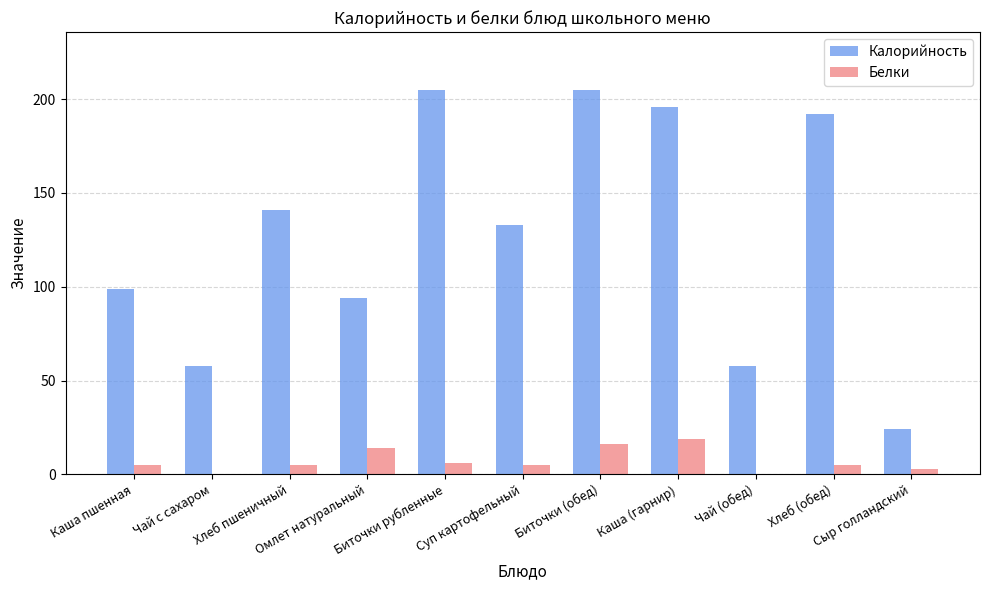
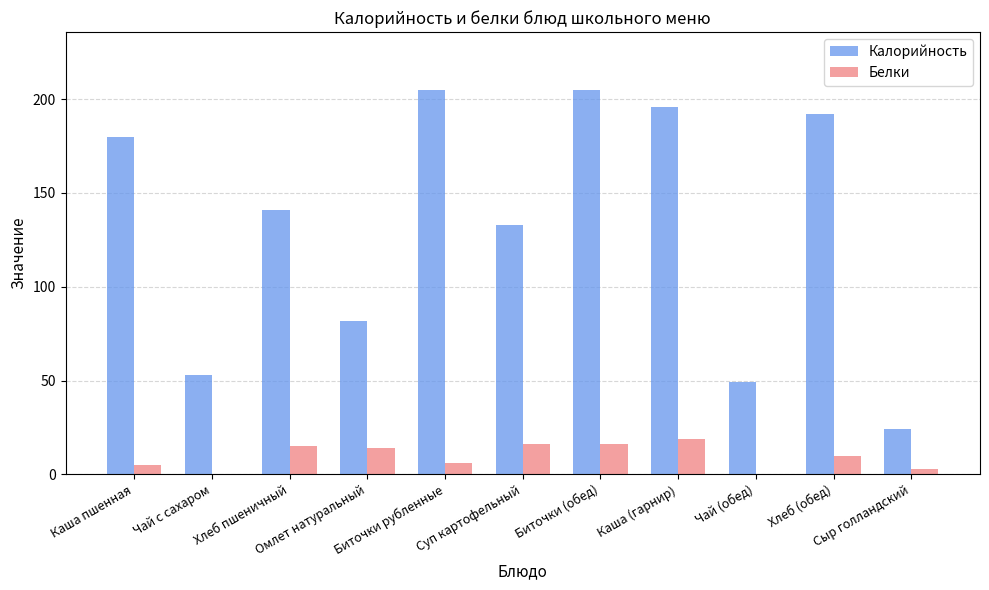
Калорийность, Каша пшенная: 99 -> 180
Калорийность, Чай с сахаром: 58 -> 53
Белки, Хлеб пшеничный: 5 -> 15
Калорийность, Омлет натуральный: 94 -> 82
Белки, Суп картофельный: 5 -> 16
Калорийность, Чай (обед): 58 -> 49
Белки, Хлеб (обед): 5 -> 10
